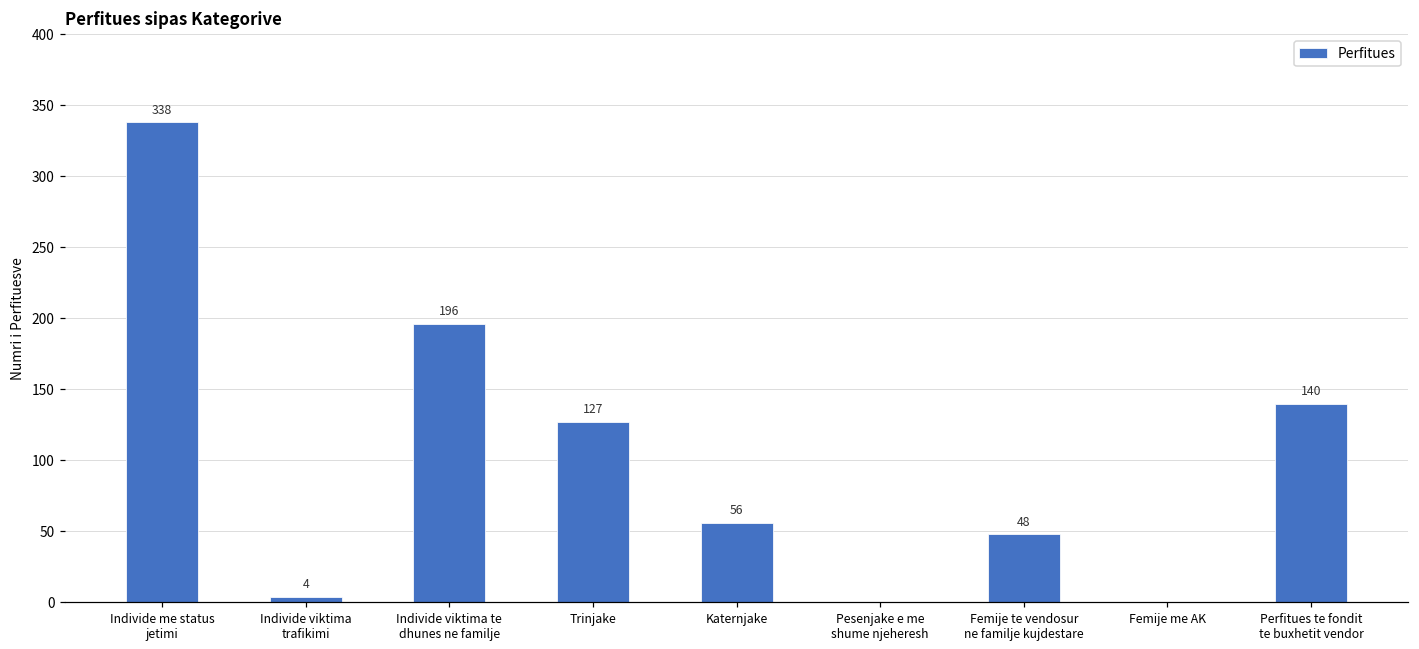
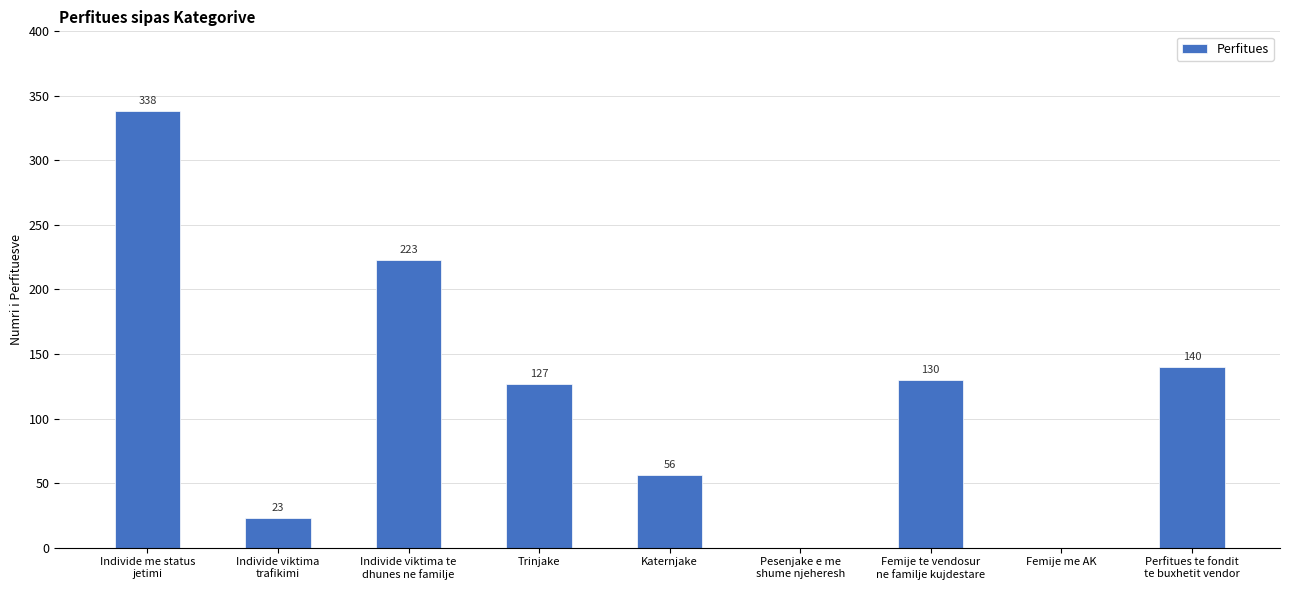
Individe viktima trafikimi: 4 -> 23
Individe viktima te dhunes ne familje: 196 -> 223
Femije te vendosur ne familje kujdestare: 48 -> 130
